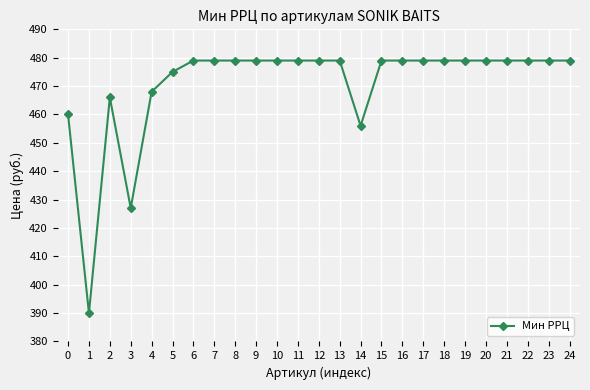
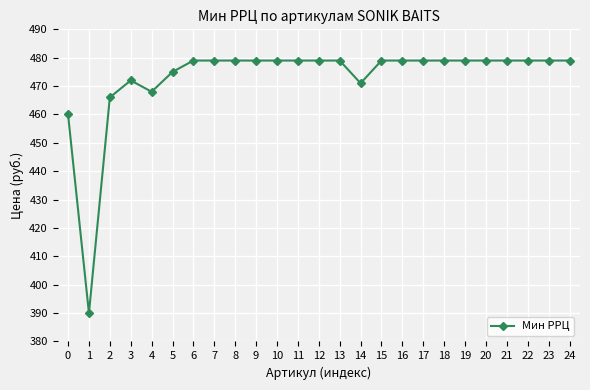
3: 427 -> 472
14: 456 -> 471
